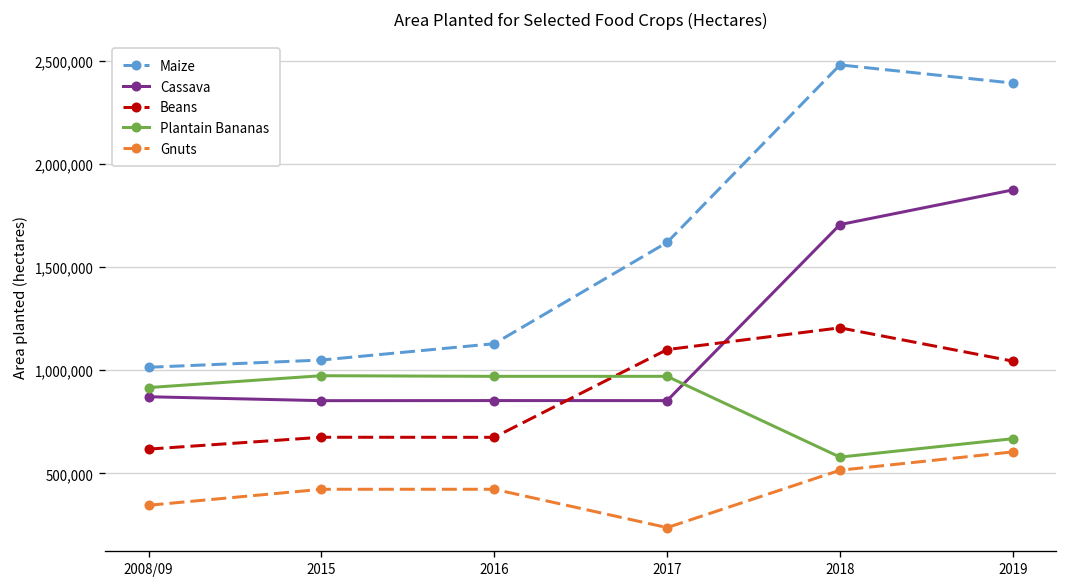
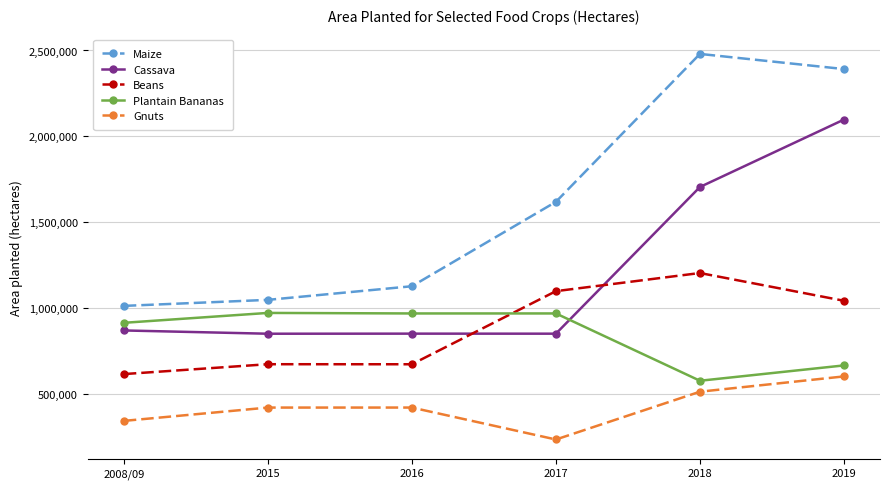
Cassava, 2019: 1,870,000 -> 2,100,000
